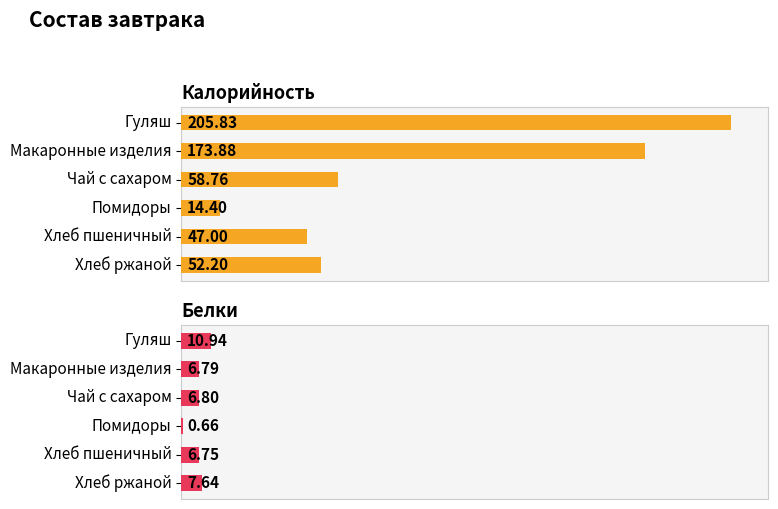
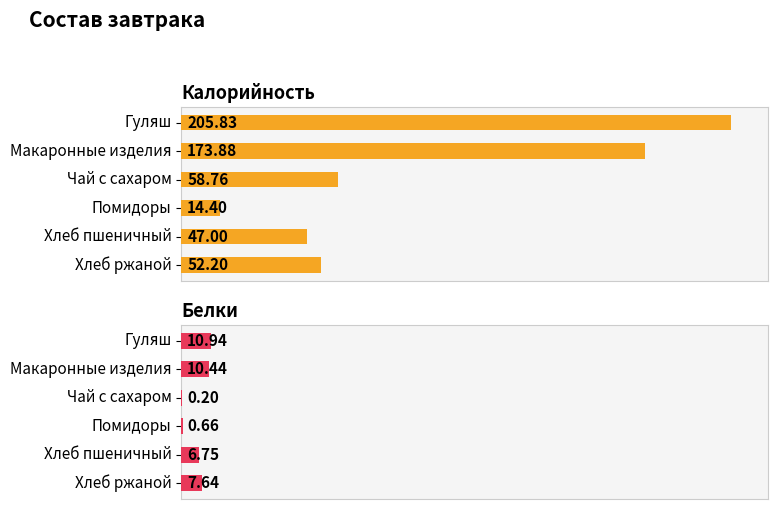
Белки, Макаронные изделия: 6.79 -> 10.44
Белки, Чай с сахаром: 6.80 -> 0.20
